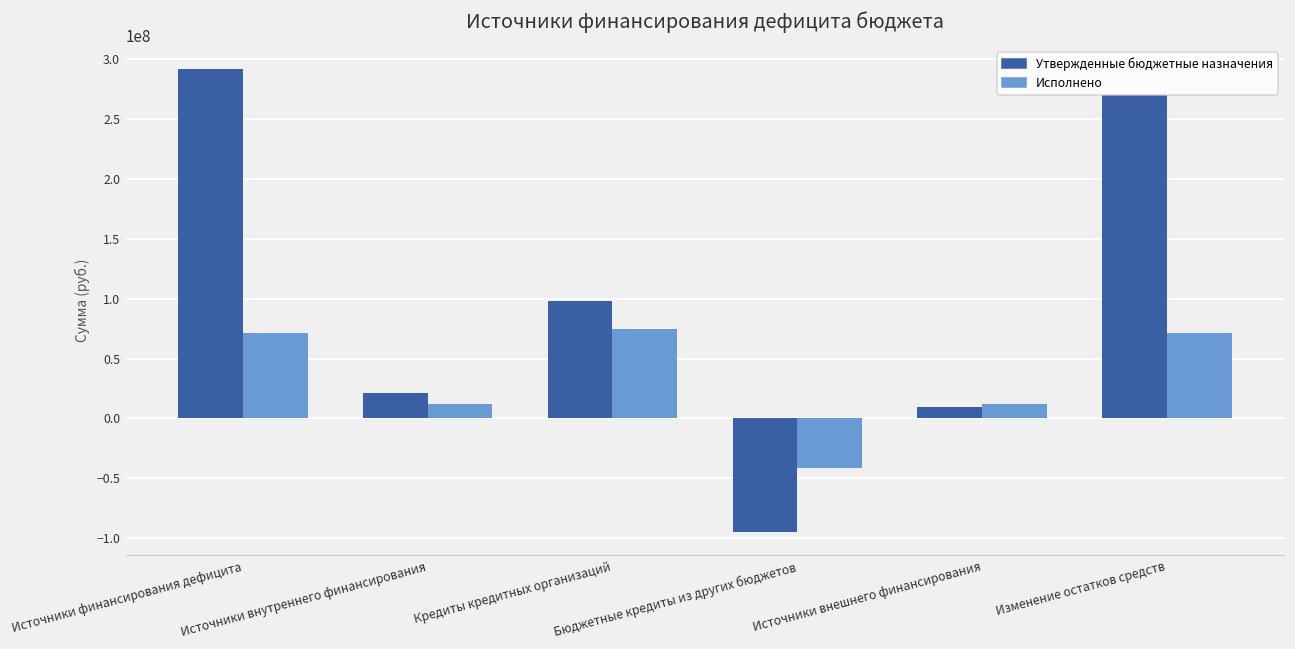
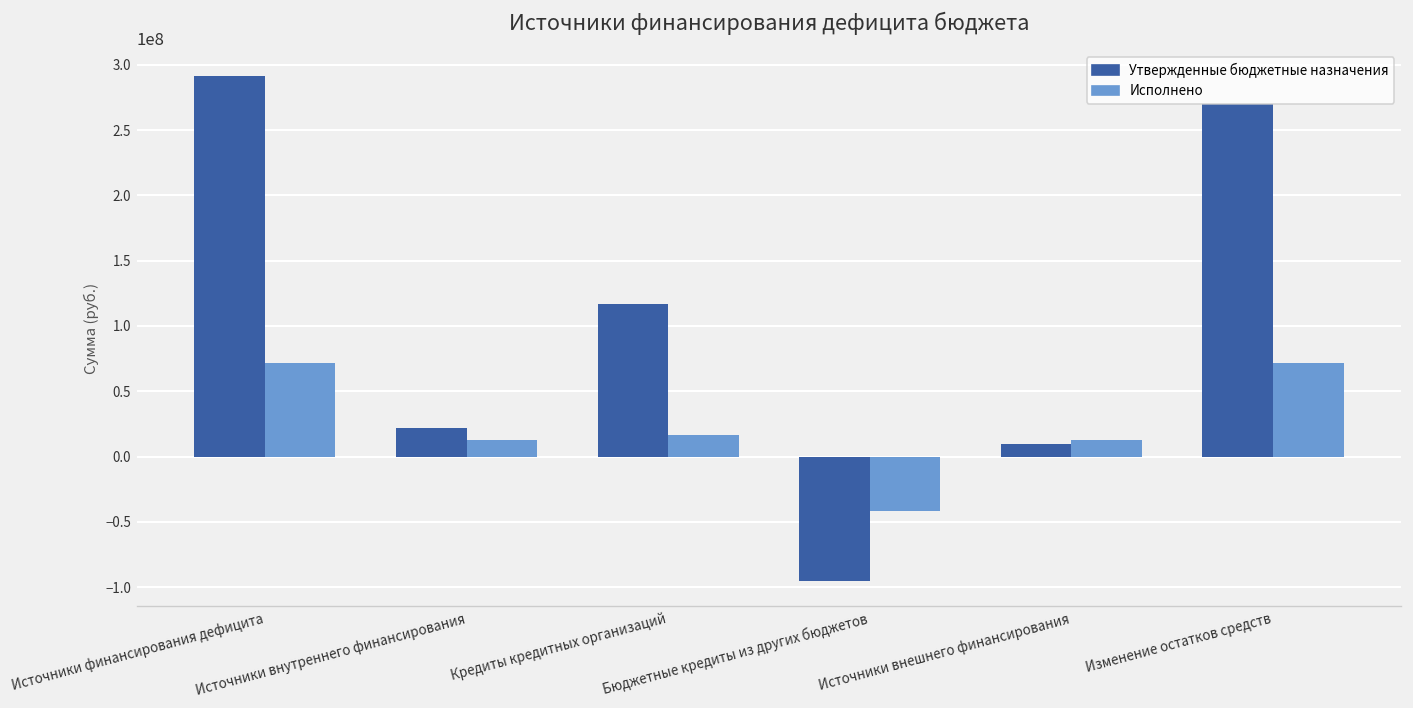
Утвержденные бюджетные назначения, Кредиты кредитных организаций: 98000000 -> 117000000
Исполнено, Кредиты кредитных организаций: 75000000 -> 16000000
